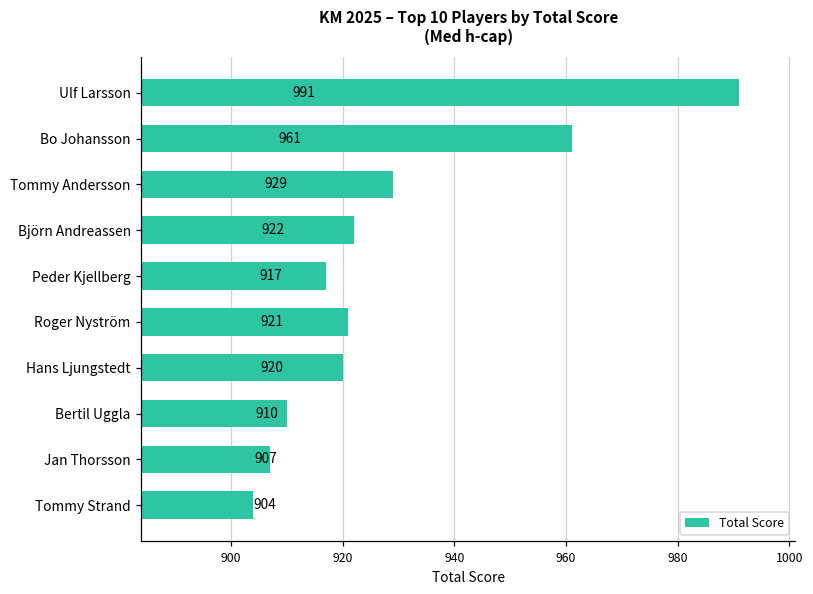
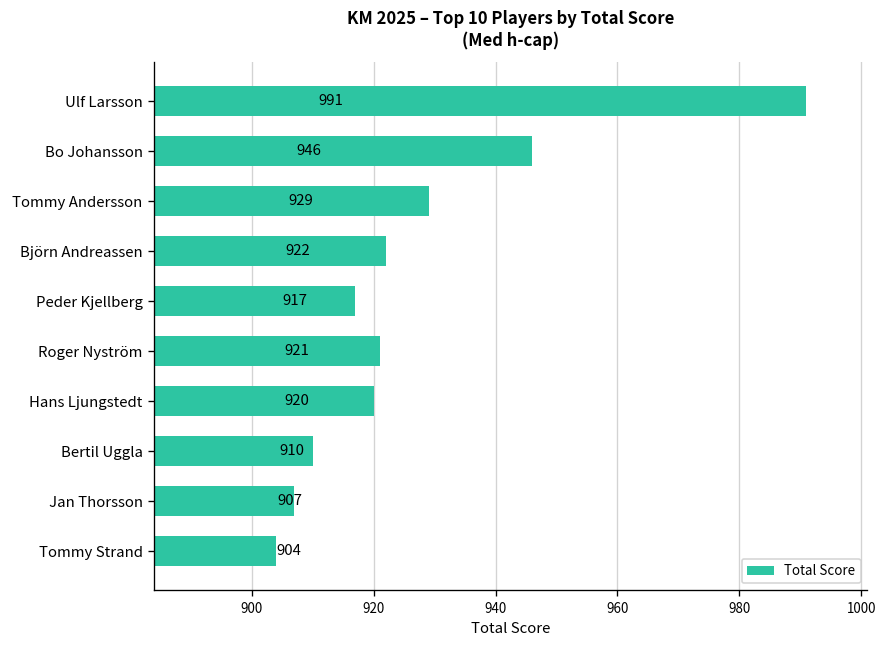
Bo Johansson: 961 -> 946
